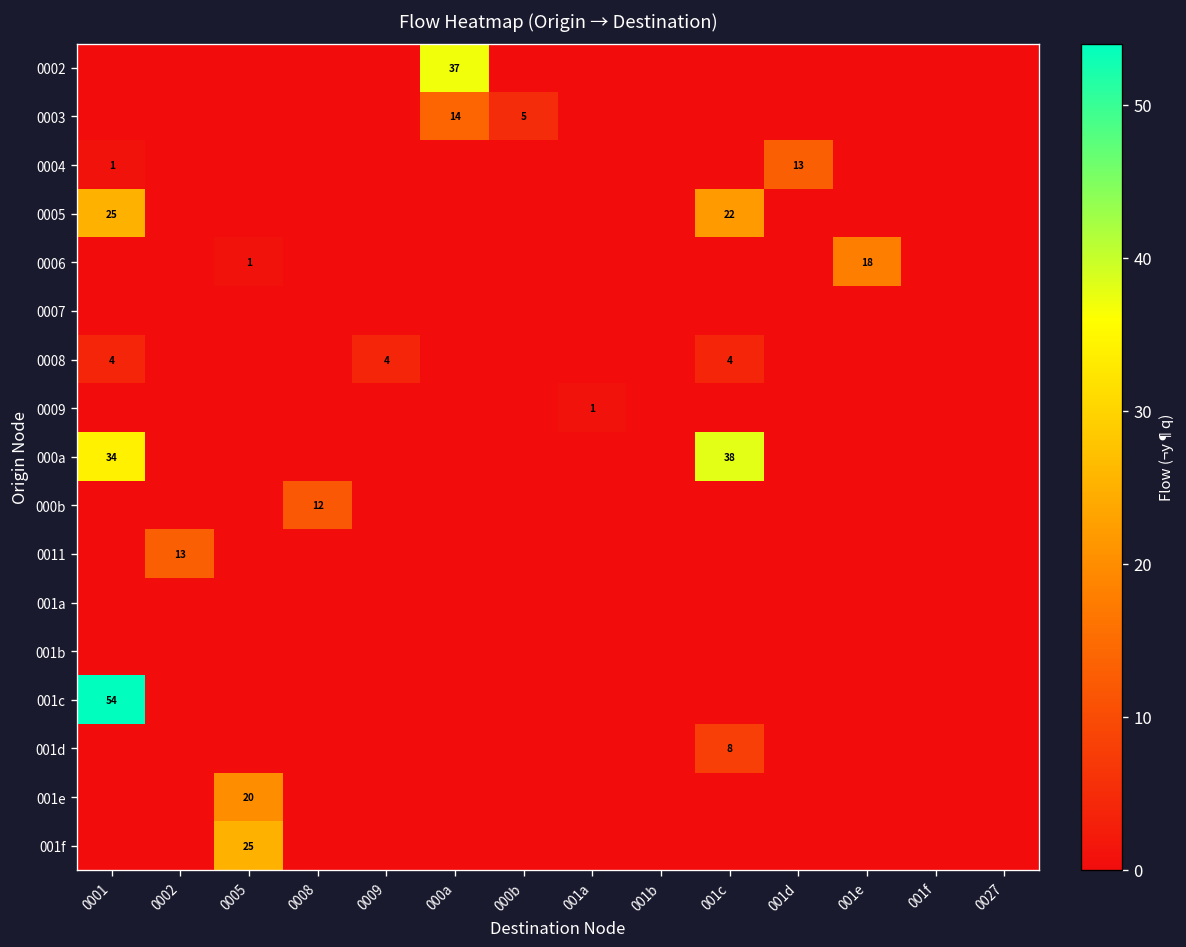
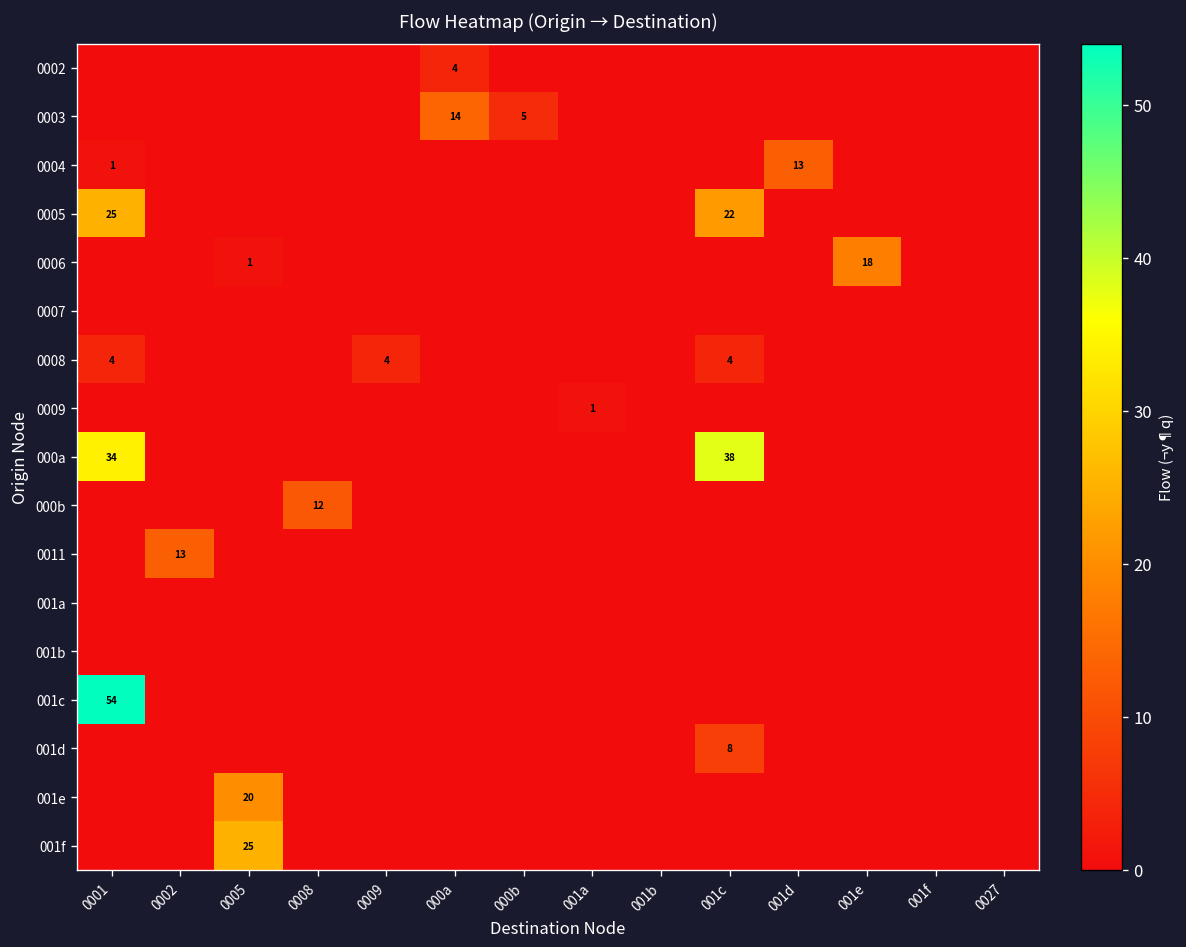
0002, 000a: 37 -> 4
